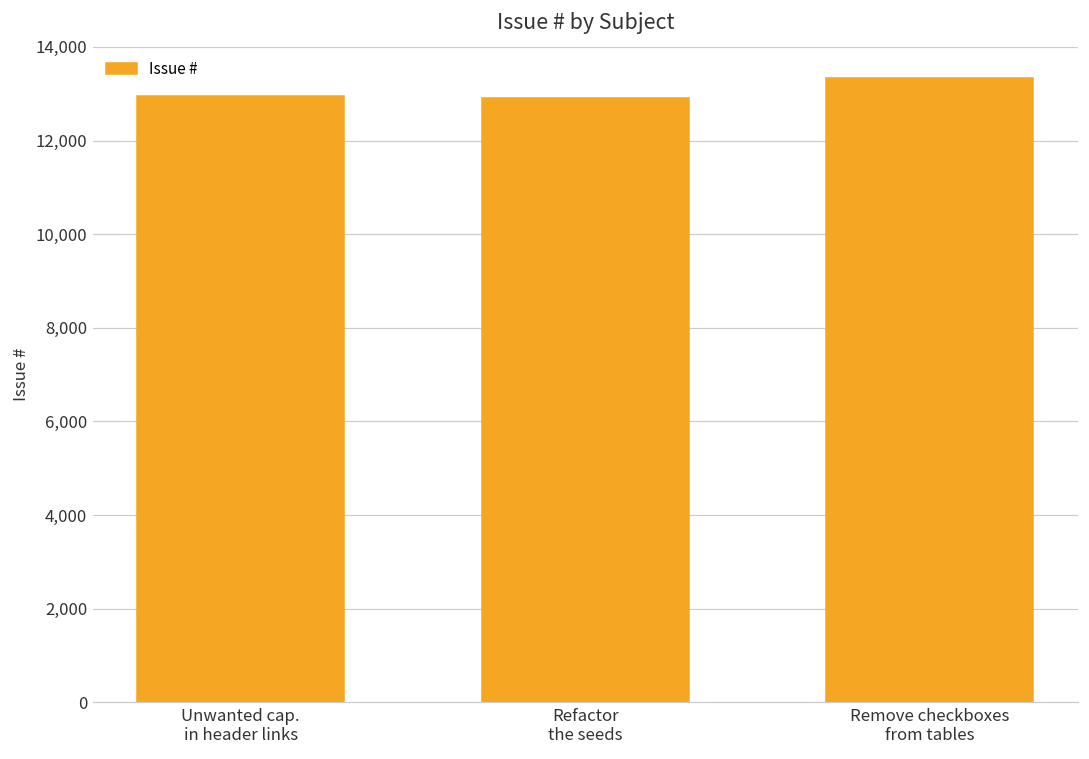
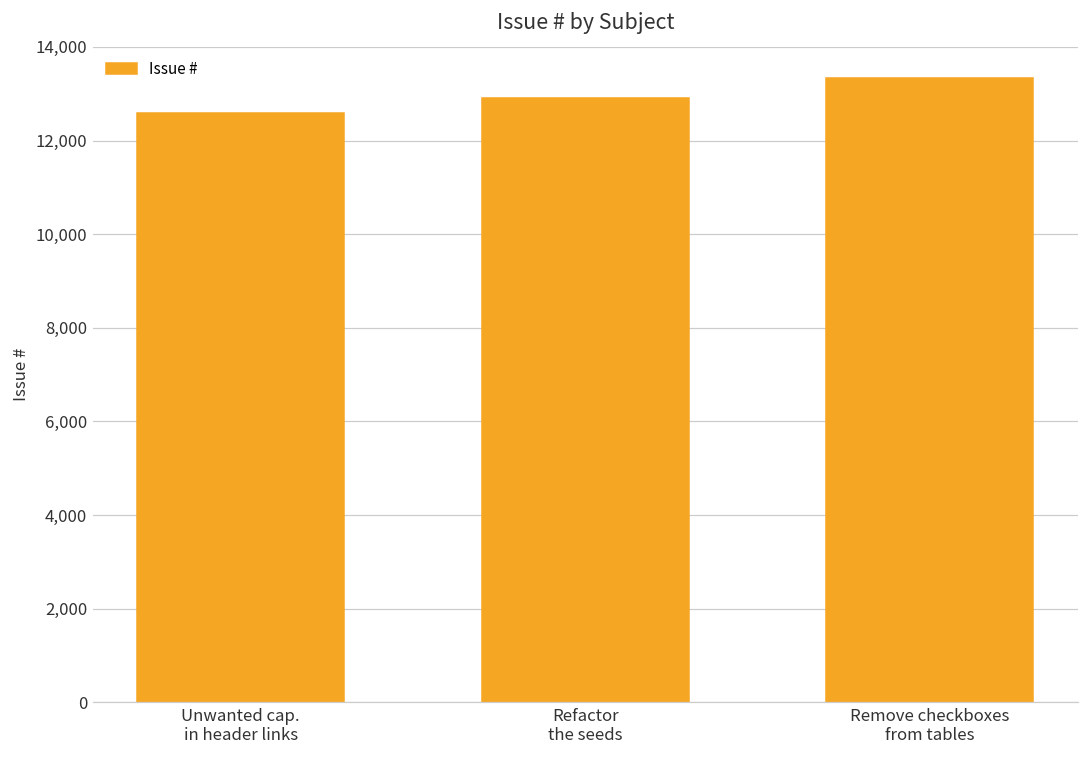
Unwanted cap. in header links: 13,000 -> 12,600
